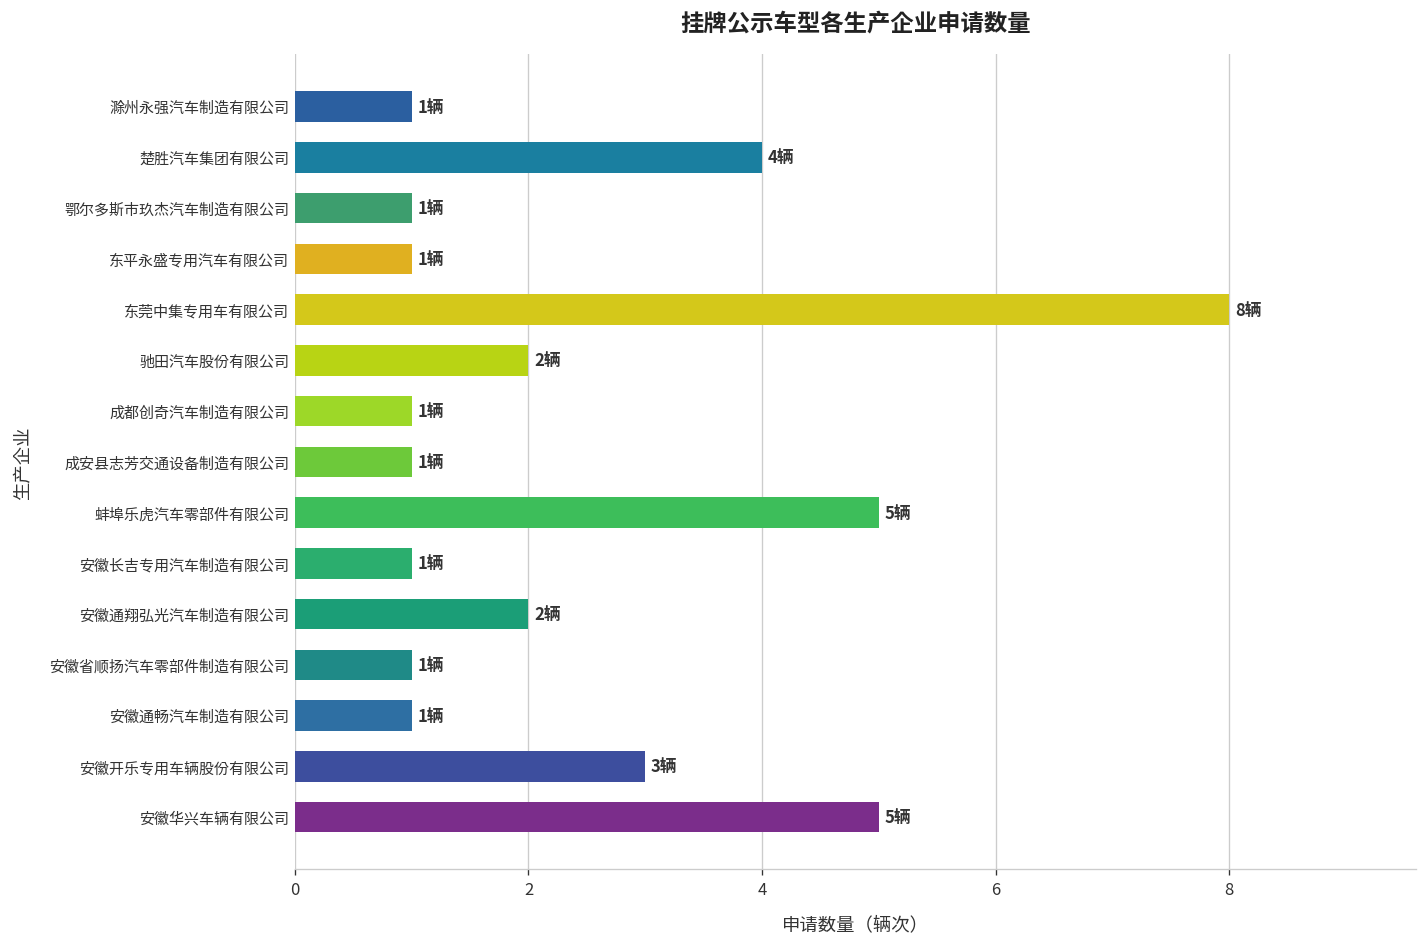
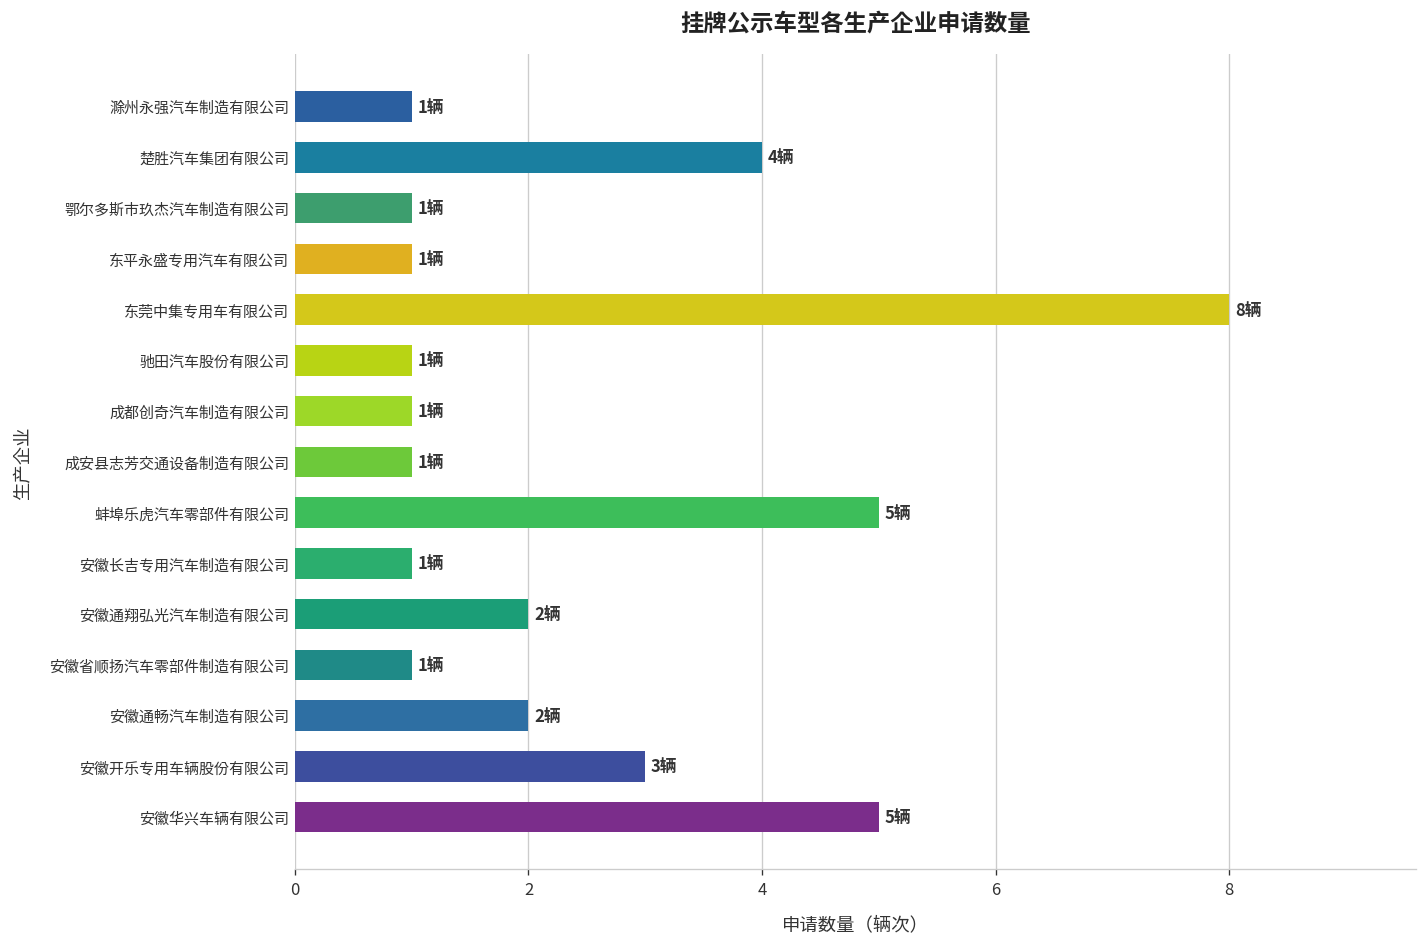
驰田汽车股份有限公司: 2辆 -> 1辆
安徽通畅汽车制造有限公司: 1辆 -> 2辆
